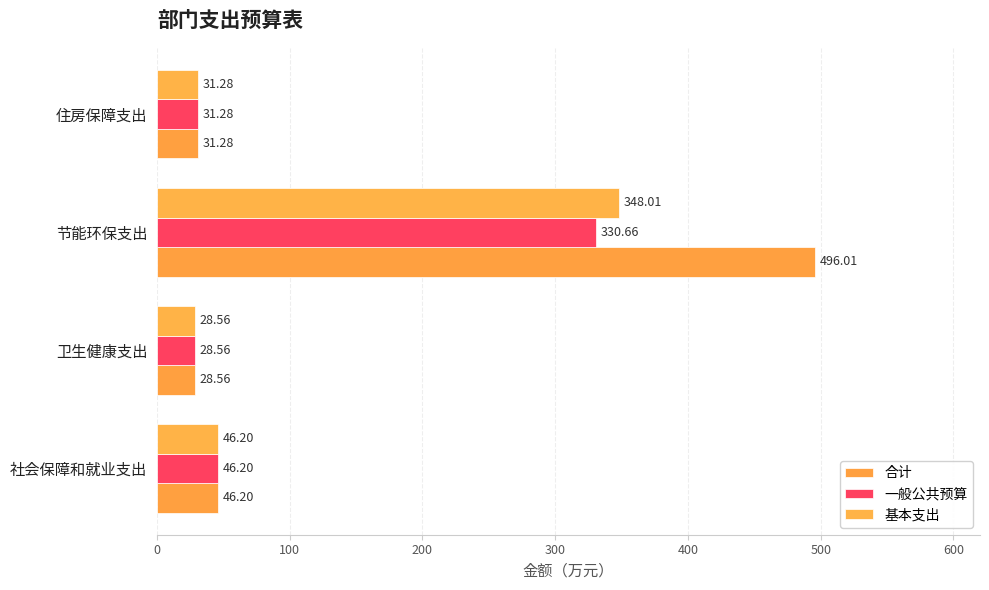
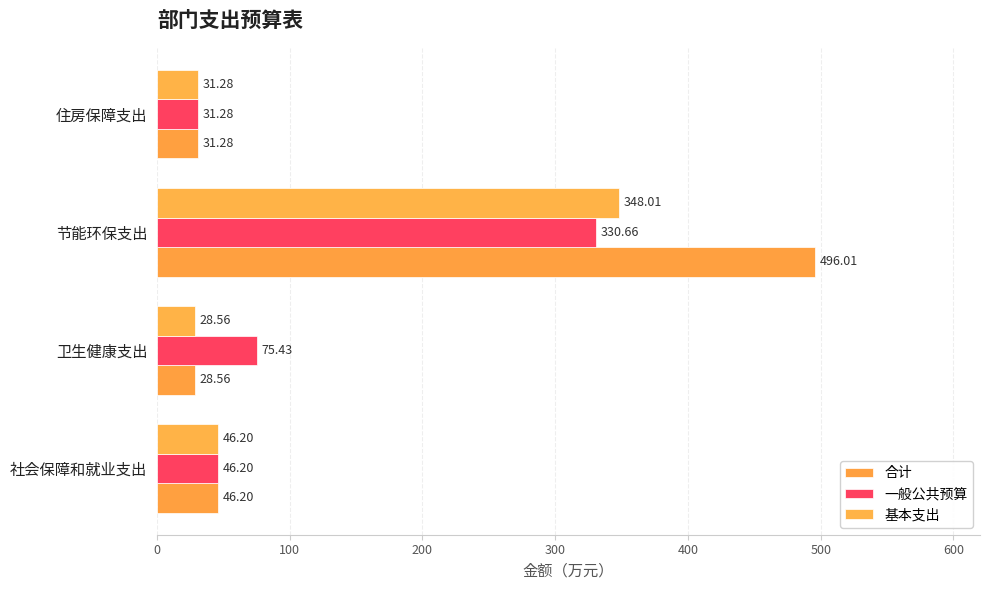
一般公共预算, 卫生健康支出: 28.56 -> 75.43
